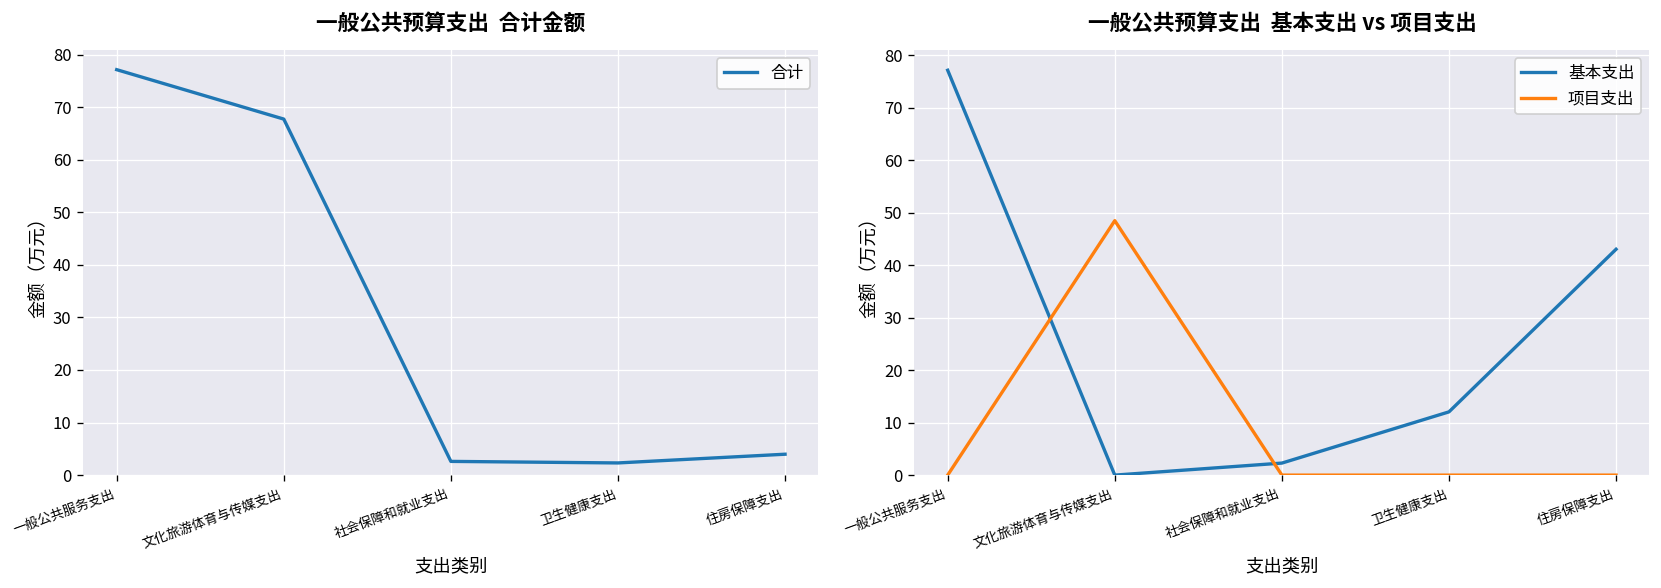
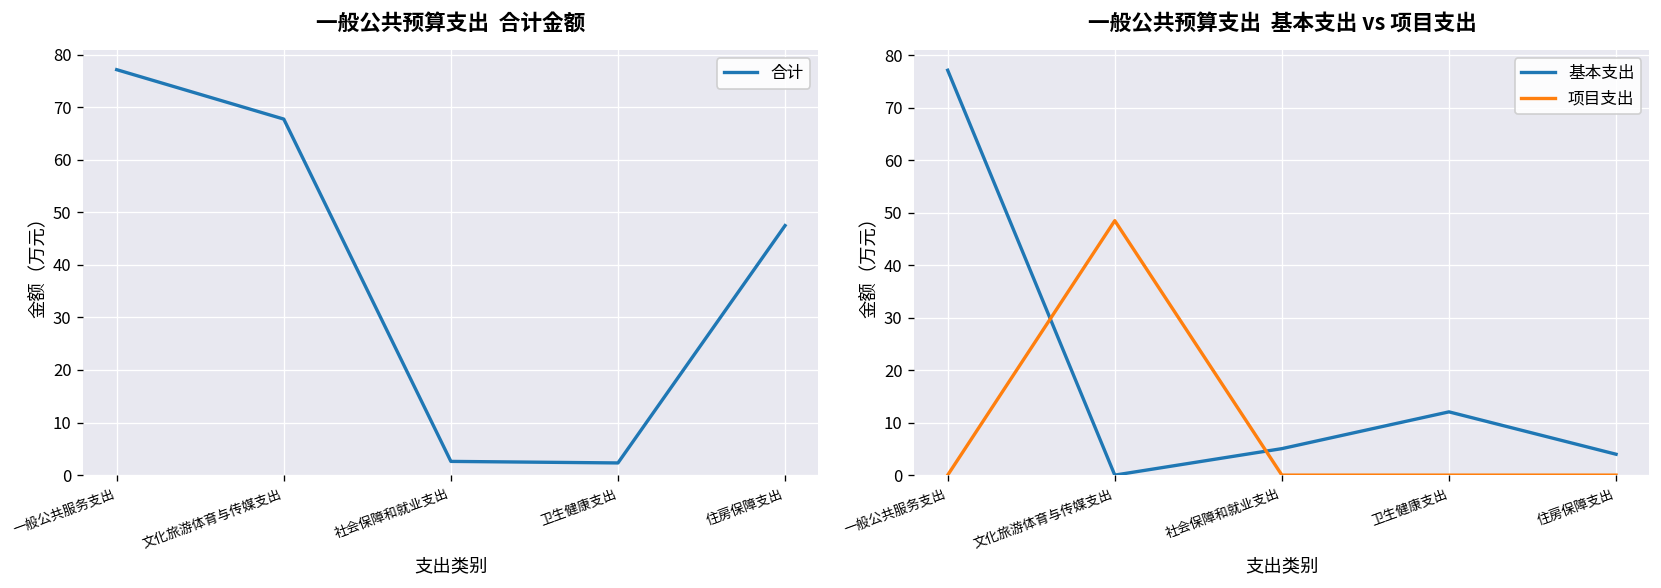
一般公共预算支出 合计金额, 住房保障支出: 4 -> 47
一般公共预算支出 基本支出 vs 项目支出, 基本支出, 社会保障和就业支出: 2 -> 5
一般公共预算支出 基本支出 vs 项目支出, 基本支出, 住房保障支出: 43 -> 4
